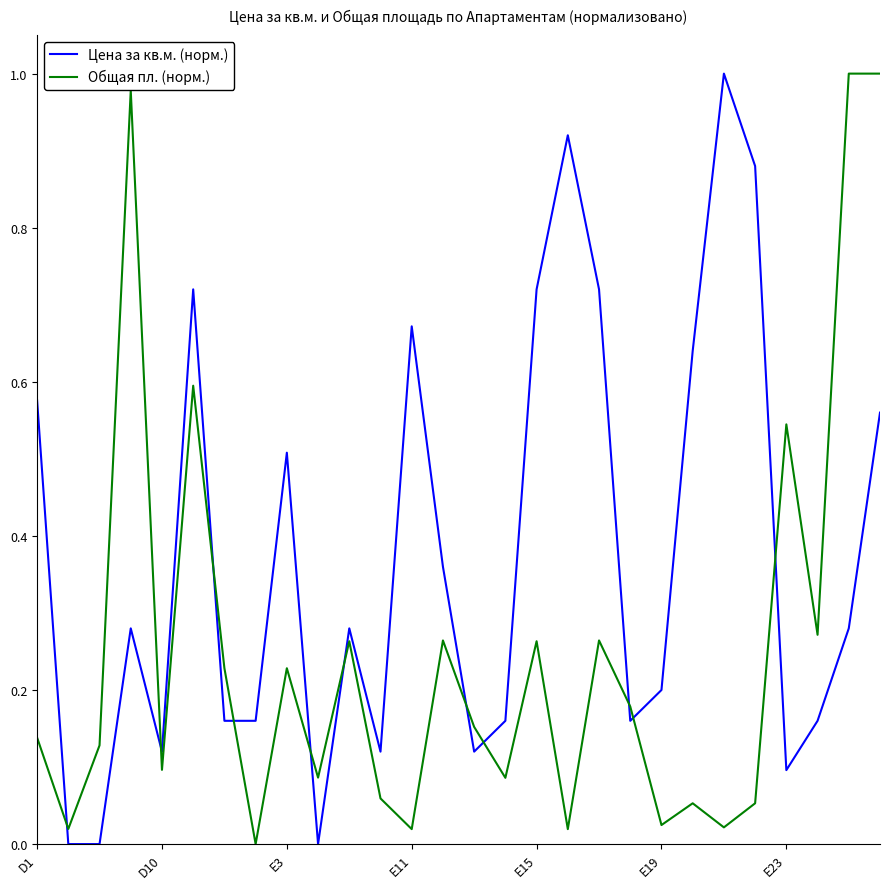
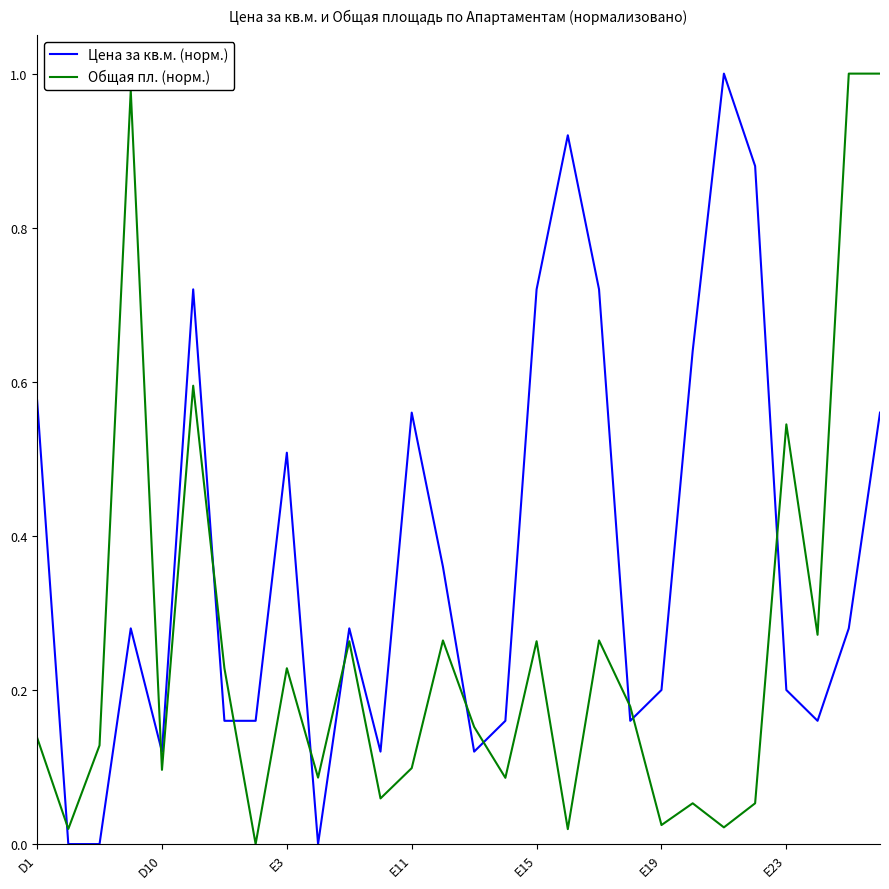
Цена за кв.м. (норм.), E11: 0.67 -> 0.56
Общая пл. (норм.), E11: 0.02 -> 0.10
Цена за кв.м. (норм.), E23: 0.10 -> 0.20
